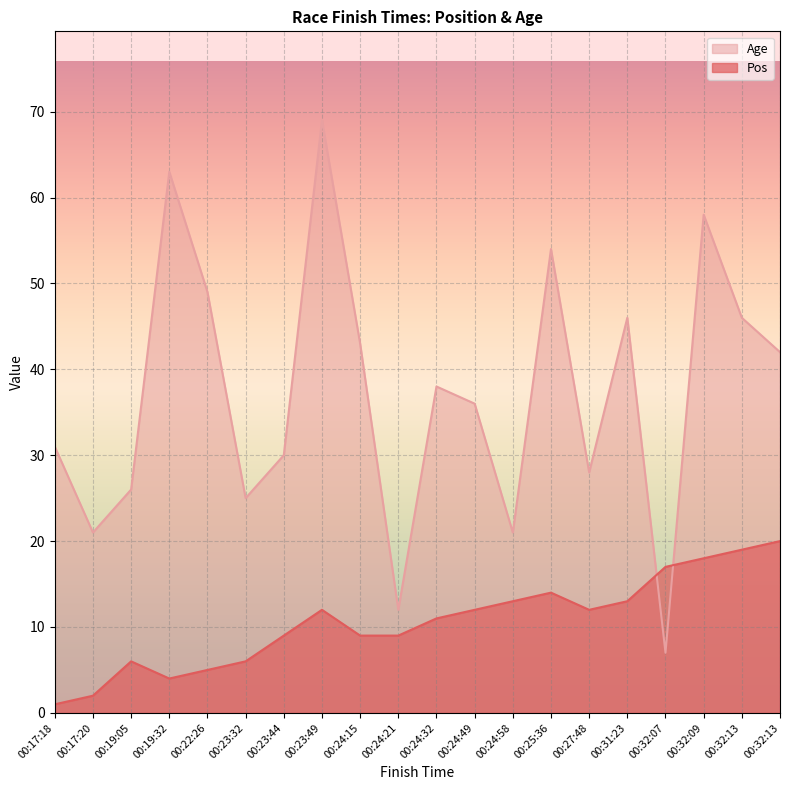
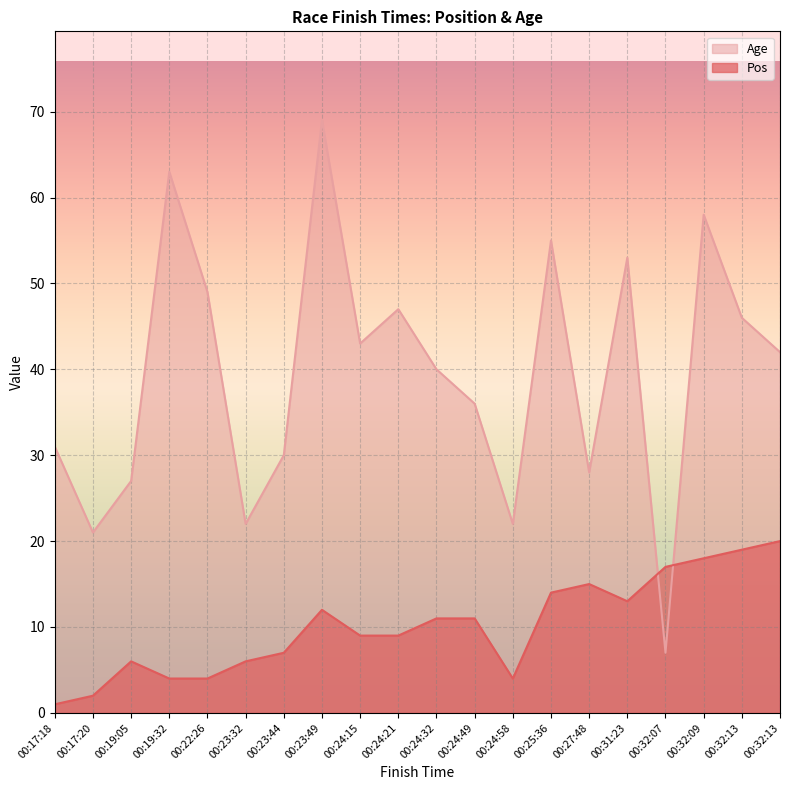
Age, 00:19:05: 26 -> 27
Pos, 00:22:26: 5 -> 4
Age, 00:23:32: 25 -> 22
Pos, 00:23:44: 9 -> 7
Age, 00:24:21: 12 -> 47
Age, 00:24:32: 38 -> 40
Pos, 00:24:49: 12 -> 11
Age, 00:24:58: 21 -> 22
Pos, 00:24:58: 13 -> 4
Age, 00:25:36: 54 -> 55
Pos, 00:27:48: 12 -> 15
Age, 00:31:23: 46 -> 53
